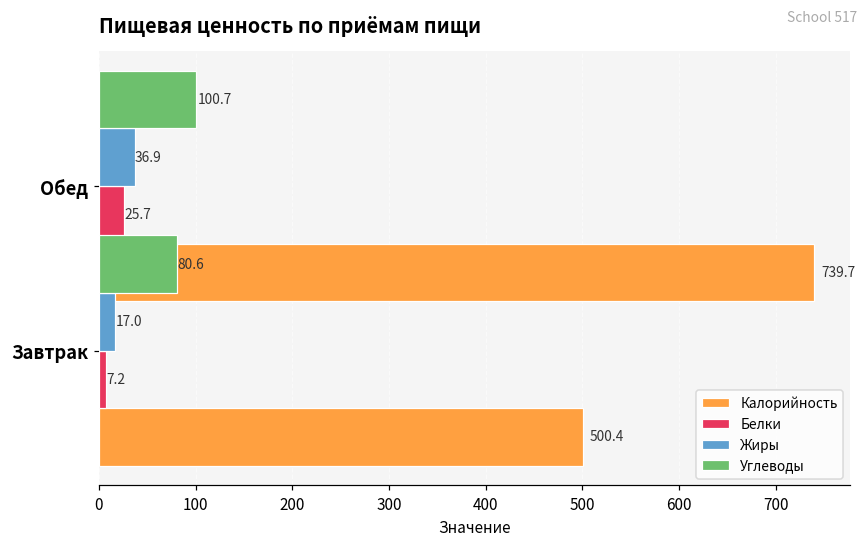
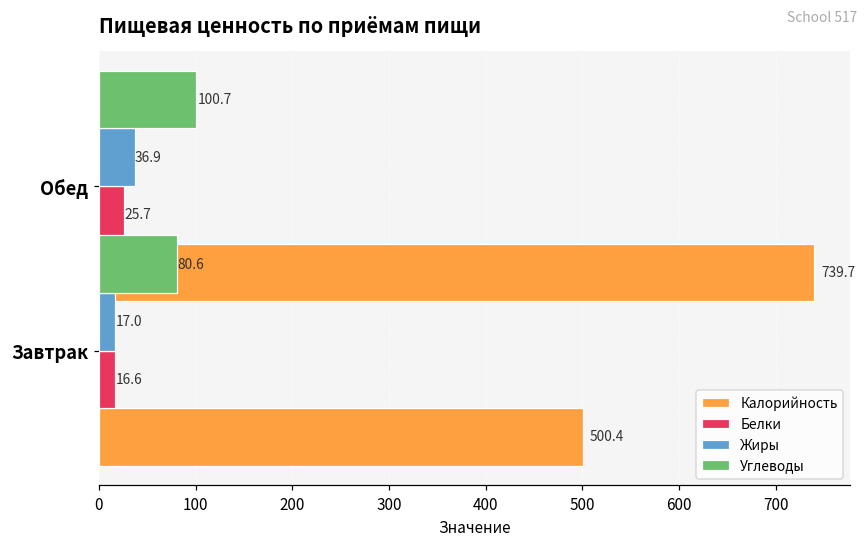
Белки, Завтрак: 7.2 -> 16.6
